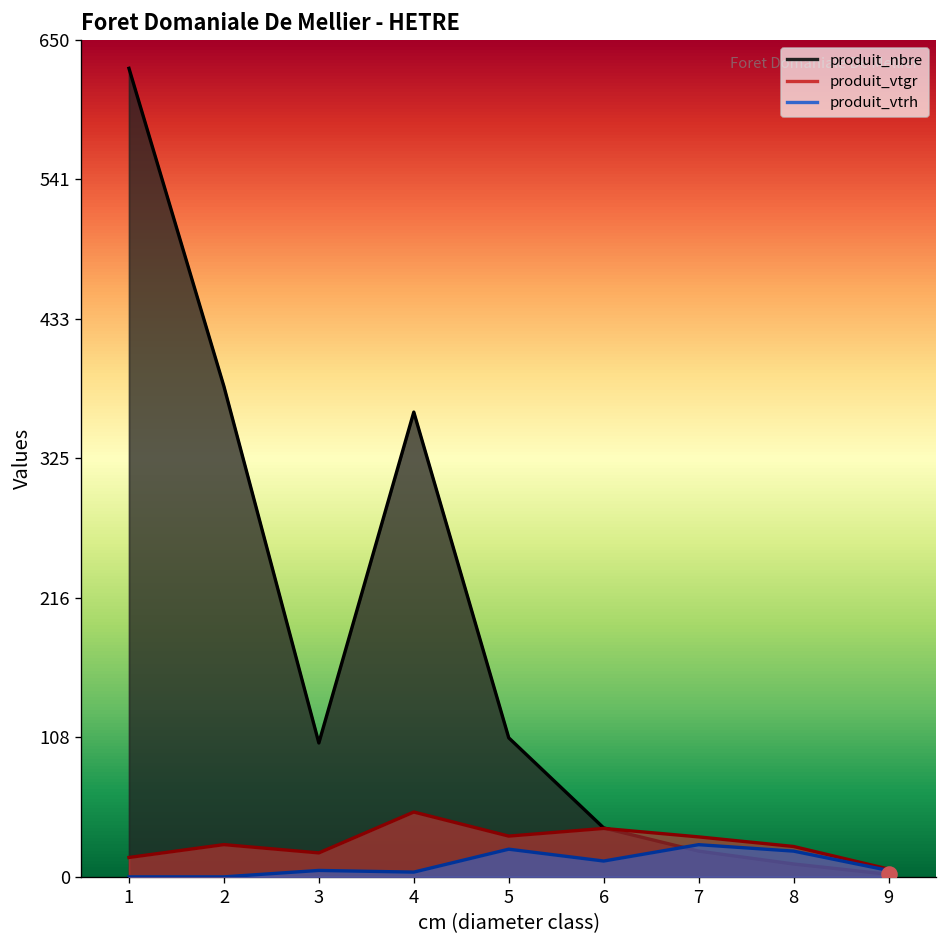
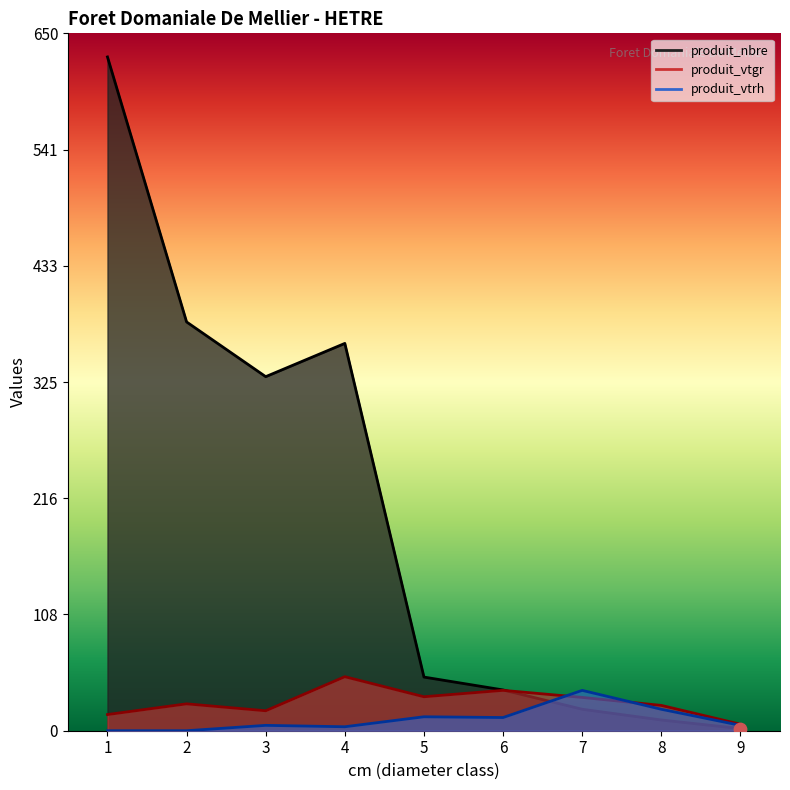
produit_nbre, 3: 104 -> 330
produit_nbre, 5: 108 -> 50
produit_vtrh, 5: 22 -> 13
produit_vtrh, 7: 25 -> 38
